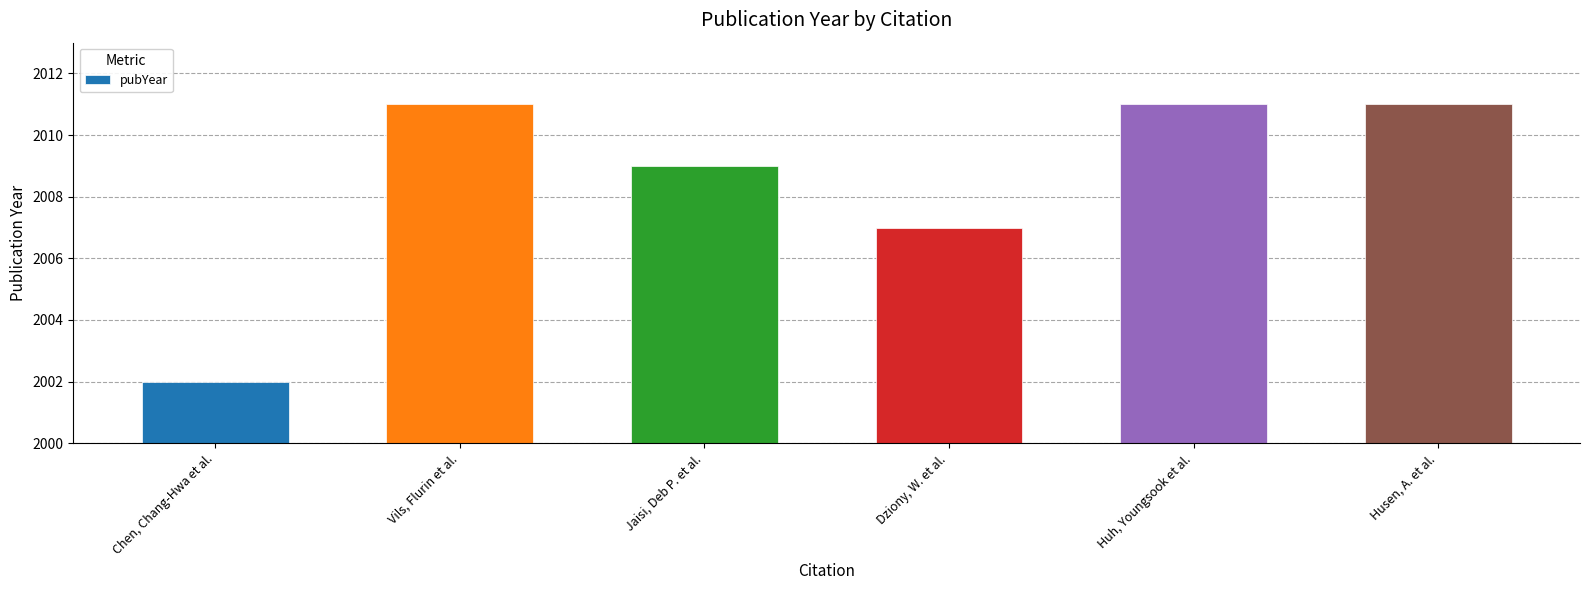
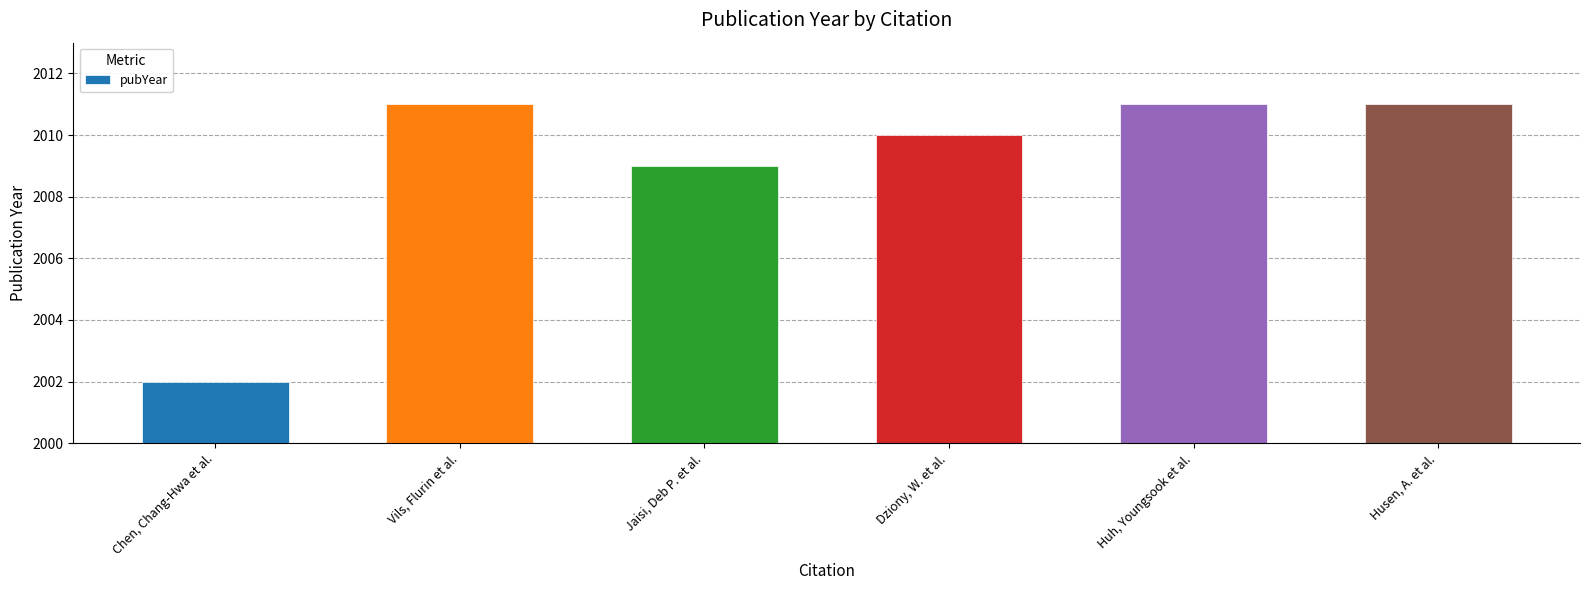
Dziony, W. et al.: 2007 -> 2010
